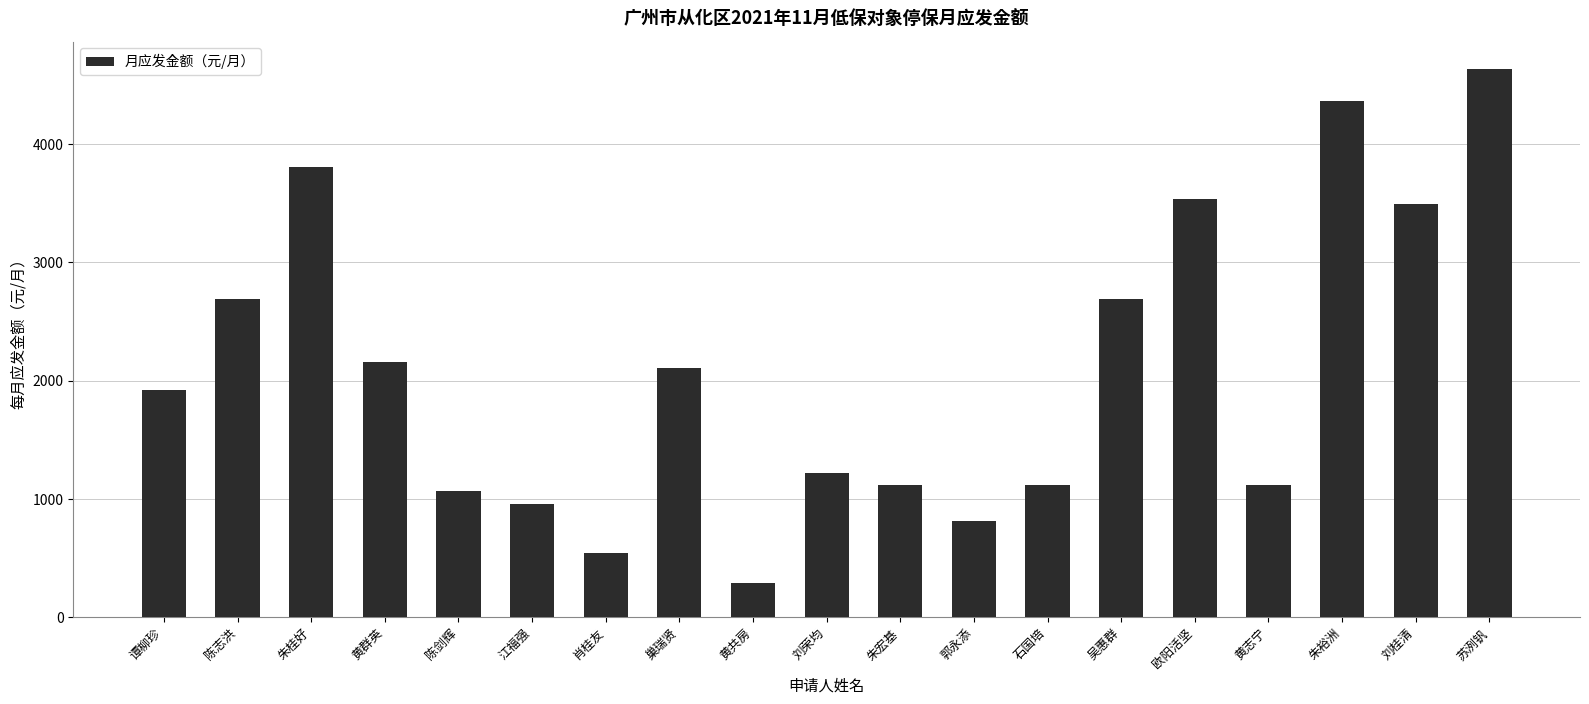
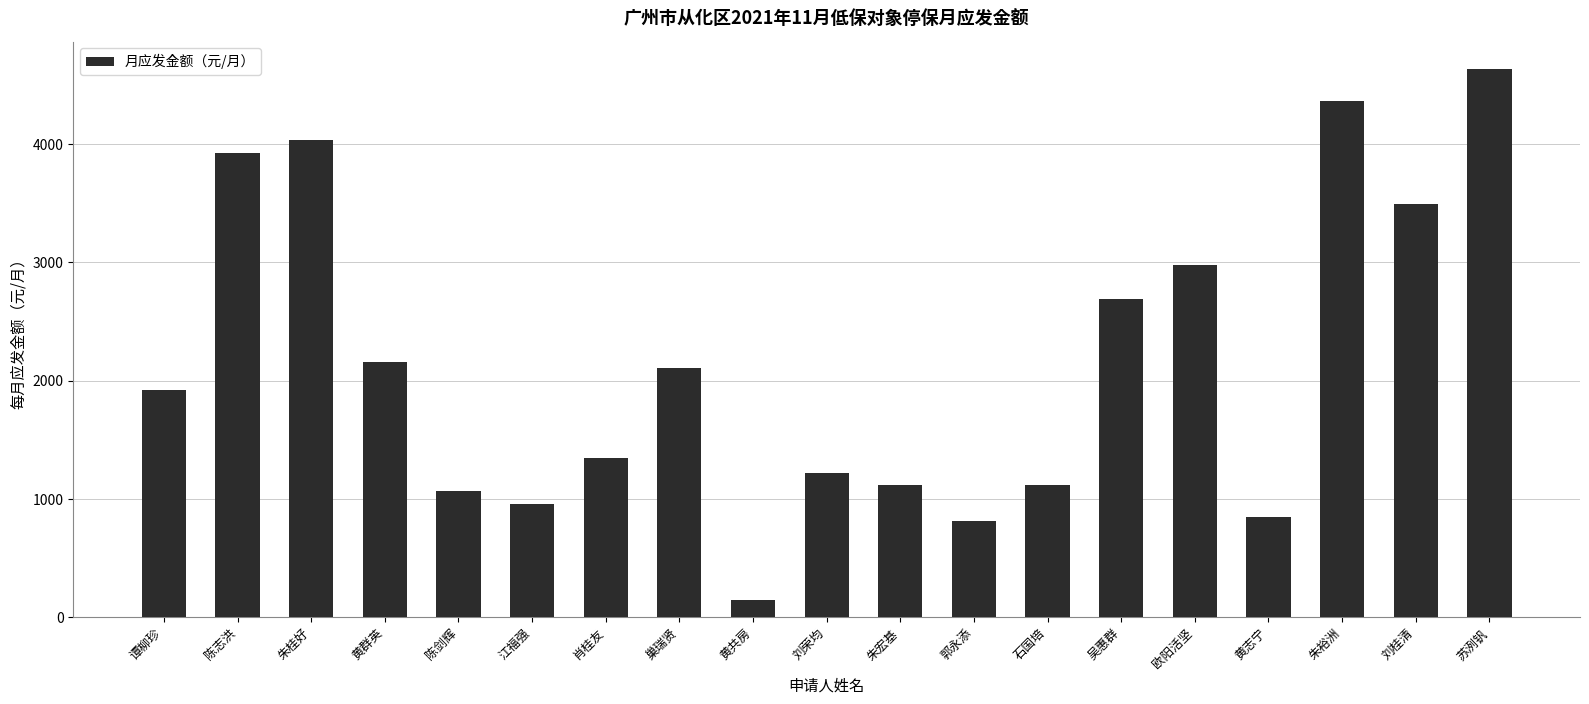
陈志洪: 2690 -> 3920
朱桂好: 3810 -> 4040
肖桂友: 550 -> 1340
黄共房: 290 -> 150
欧阳活坚: 3530 -> 2980
黄志宁: 1120 -> 850
